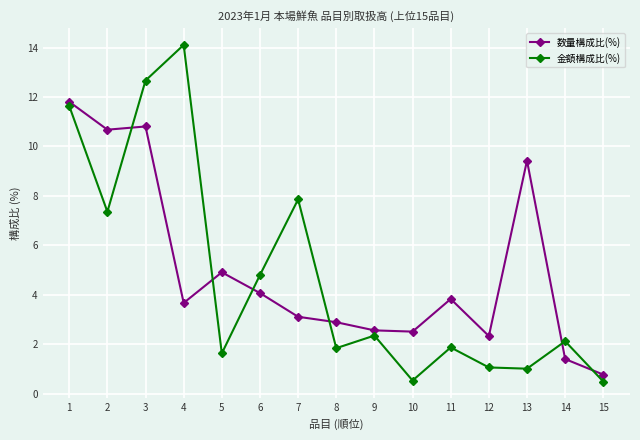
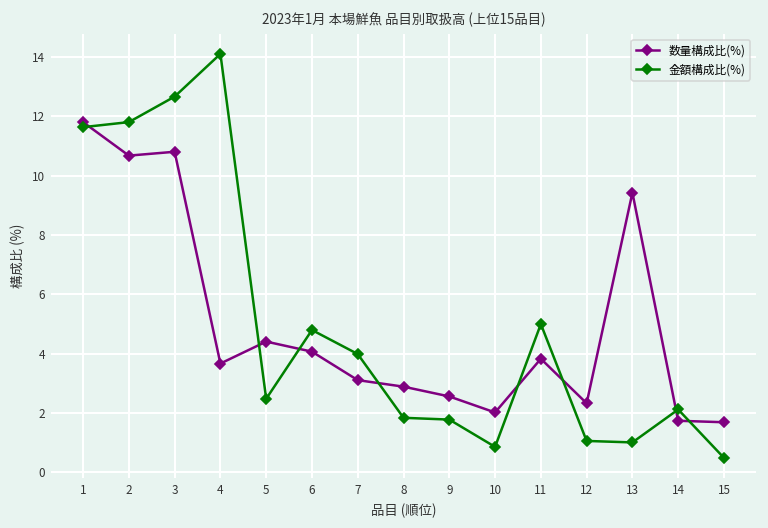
金額構成比(%), 2: 7.4 -> 11.8
数量構成比(%), 5: 4.9 -> 4.4
金額構成比(%), 5: 1.6 -> 2.5
金額構成比(%), 7: 7.9 -> 4.0
金額構成比(%), 9: 2.4 -> 1.8
数量構成比(%), 10: 2.5 -> 2.0
金額構成比(%), 10: 0.5 -> 0.9
金額構成比(%), 11: 1.9 -> 5.0
数量構成比(%), 14: 1.4 -> 1.7
数量構成比(%), 15: 0.8 -> 1.7
